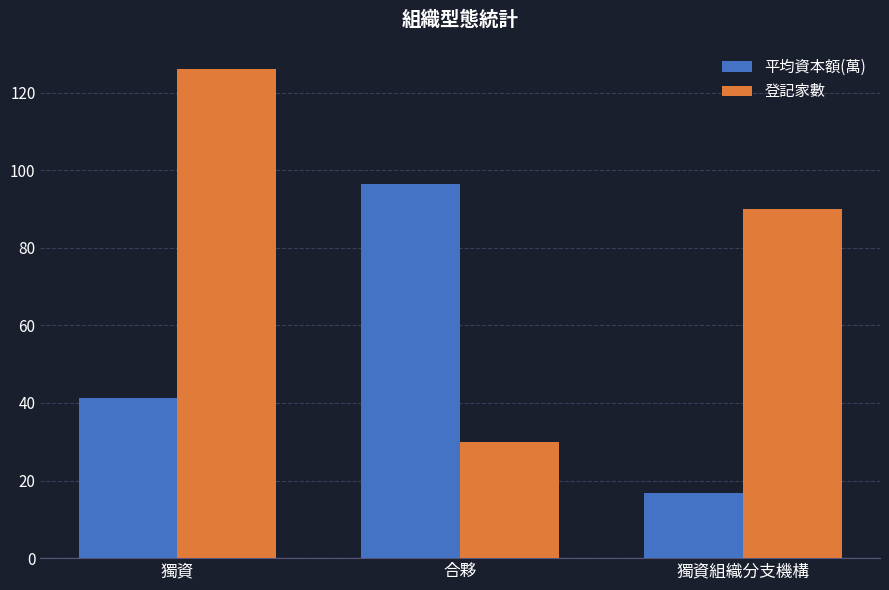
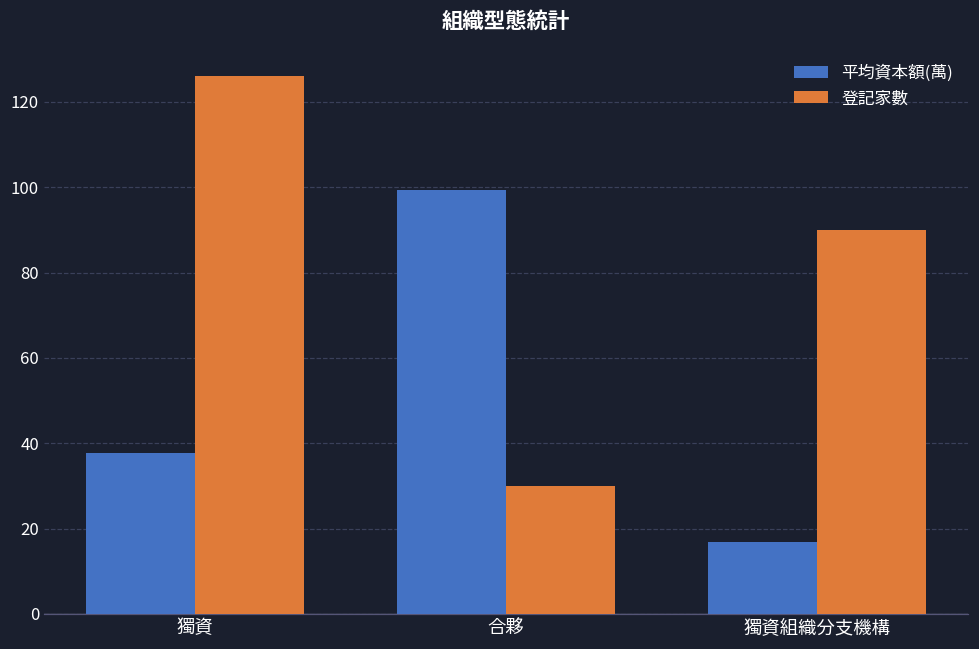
平均資本額(萬), 獨資: 41 -> 38
平均資本額(萬), 合夥: 96 -> 99
